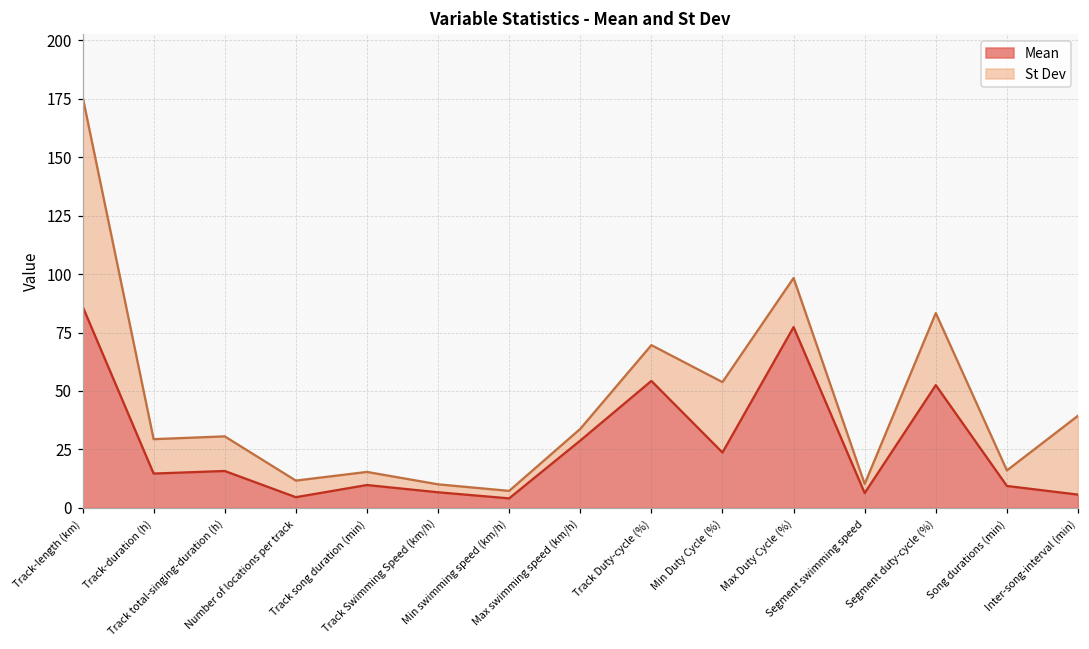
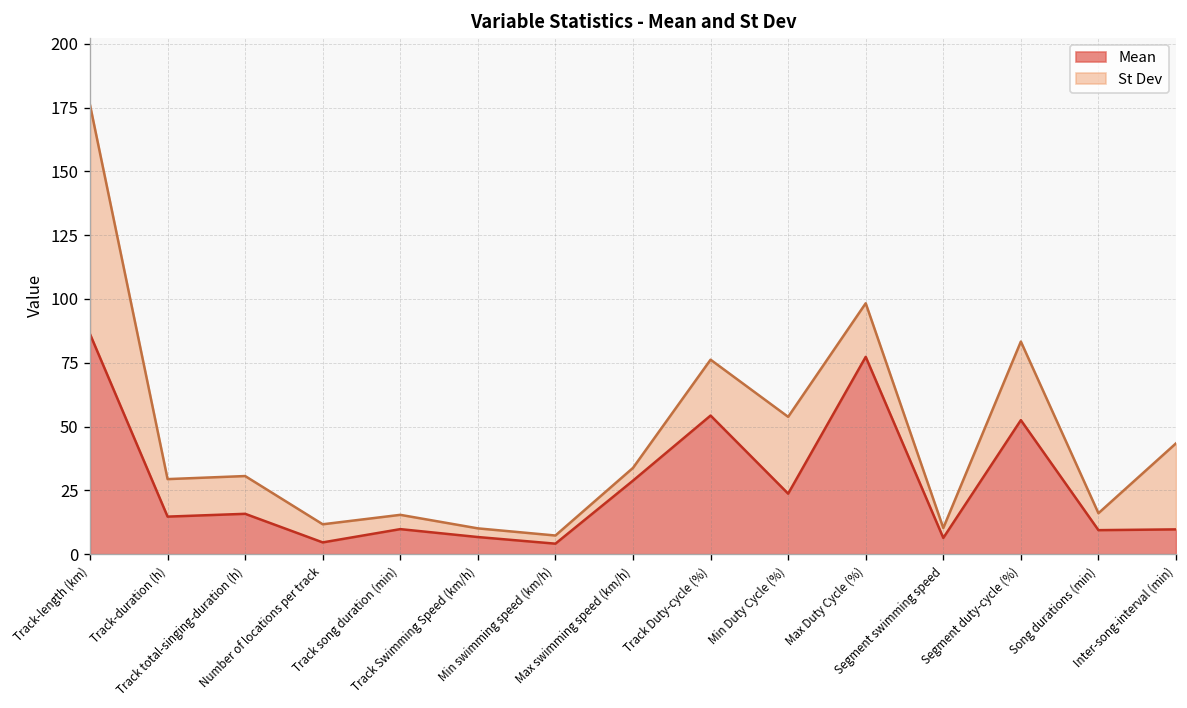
St Dev, Track Duty-cycle (%): 15 -> 22
Mean, Inter-song-interval (min): 6 -> 10
